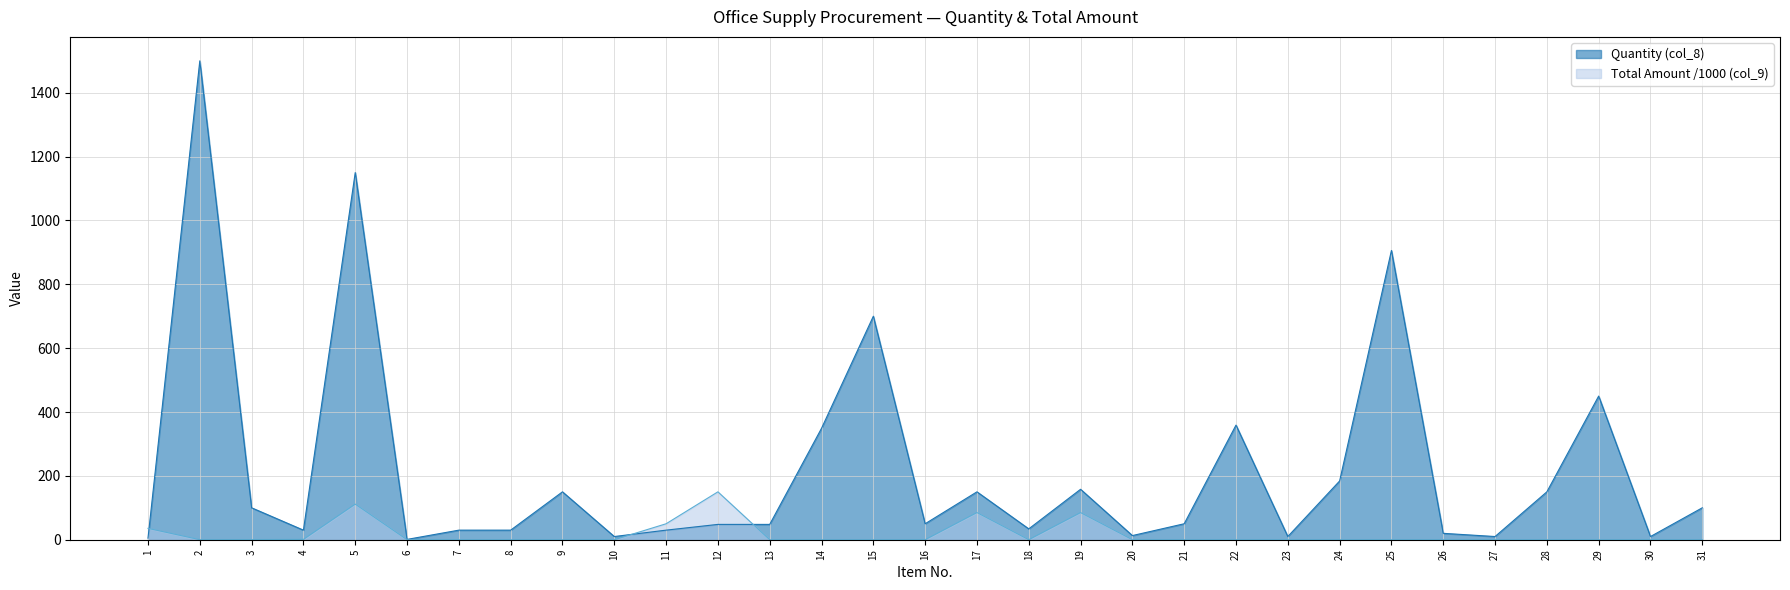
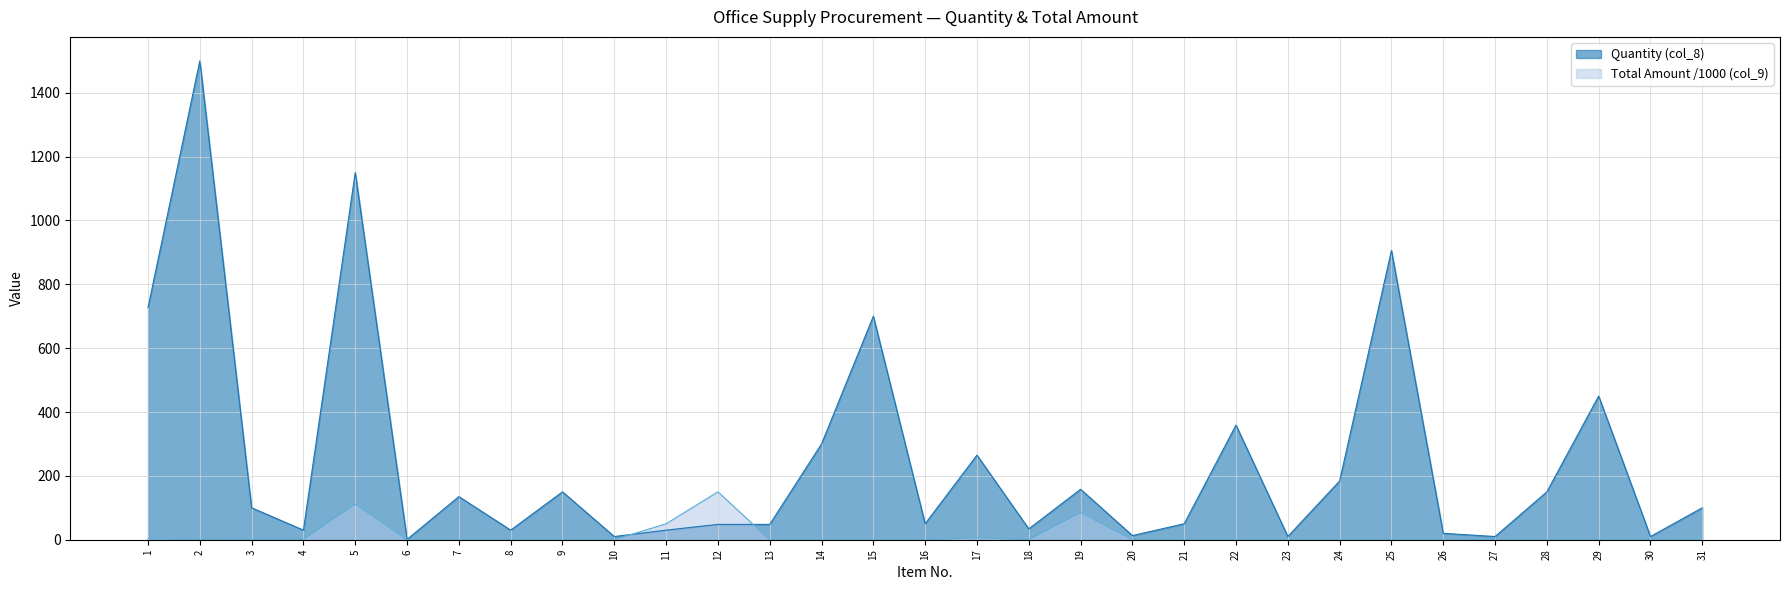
Quantity (col_8), 1: 10 -> 730
Total Amount /1000 (col_9), 1: 40 -> 0
Quantity (col_8), 7: 30 -> 140
Quantity (col_8), 14: 350 -> 300
Quantity (col_8), 17: 150 -> 270
Total Amount /1000 (col_9), 17: 90 -> 10
